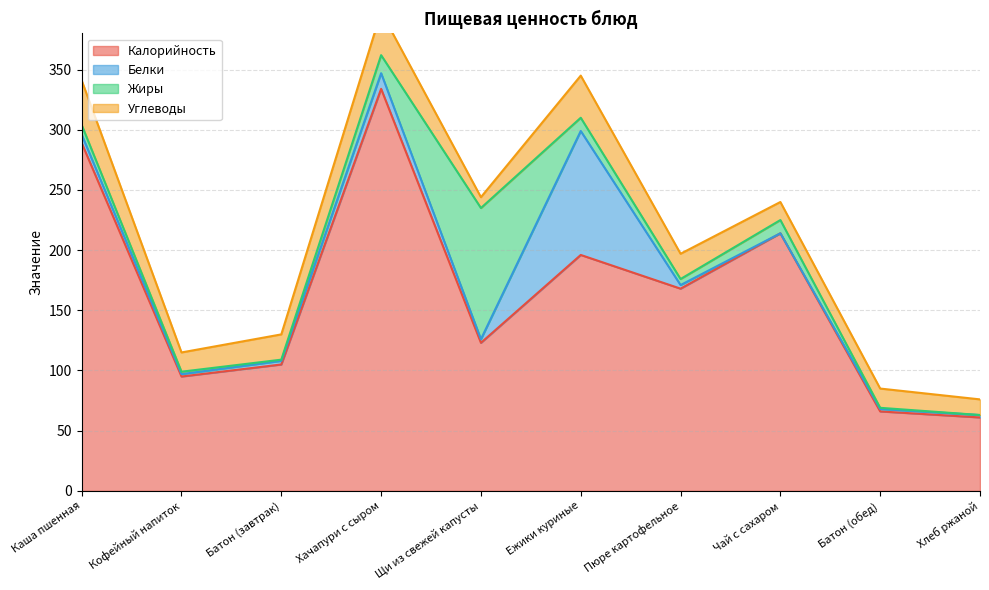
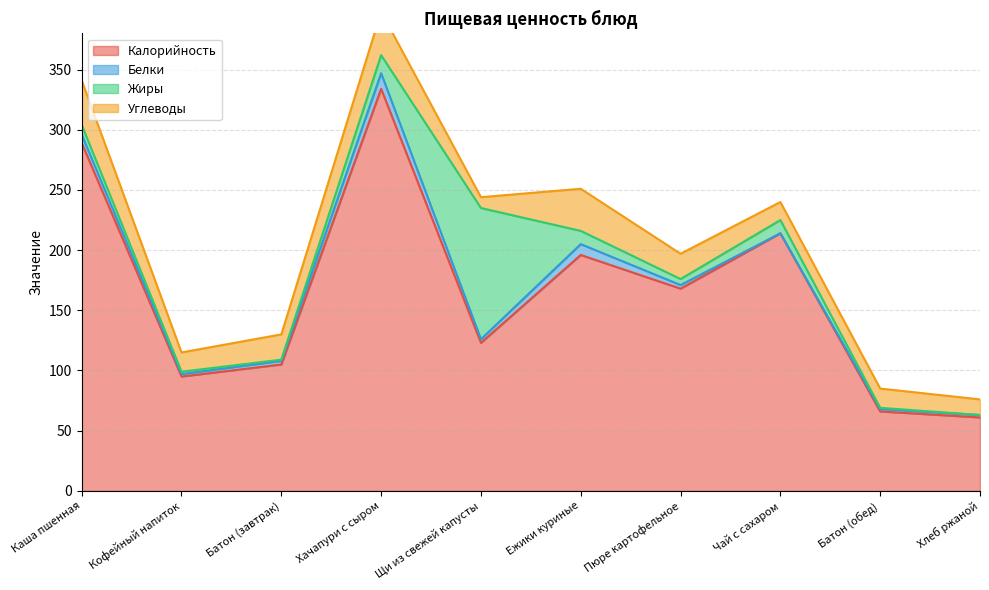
Белки, Ежики куриные: 103 -> 9
